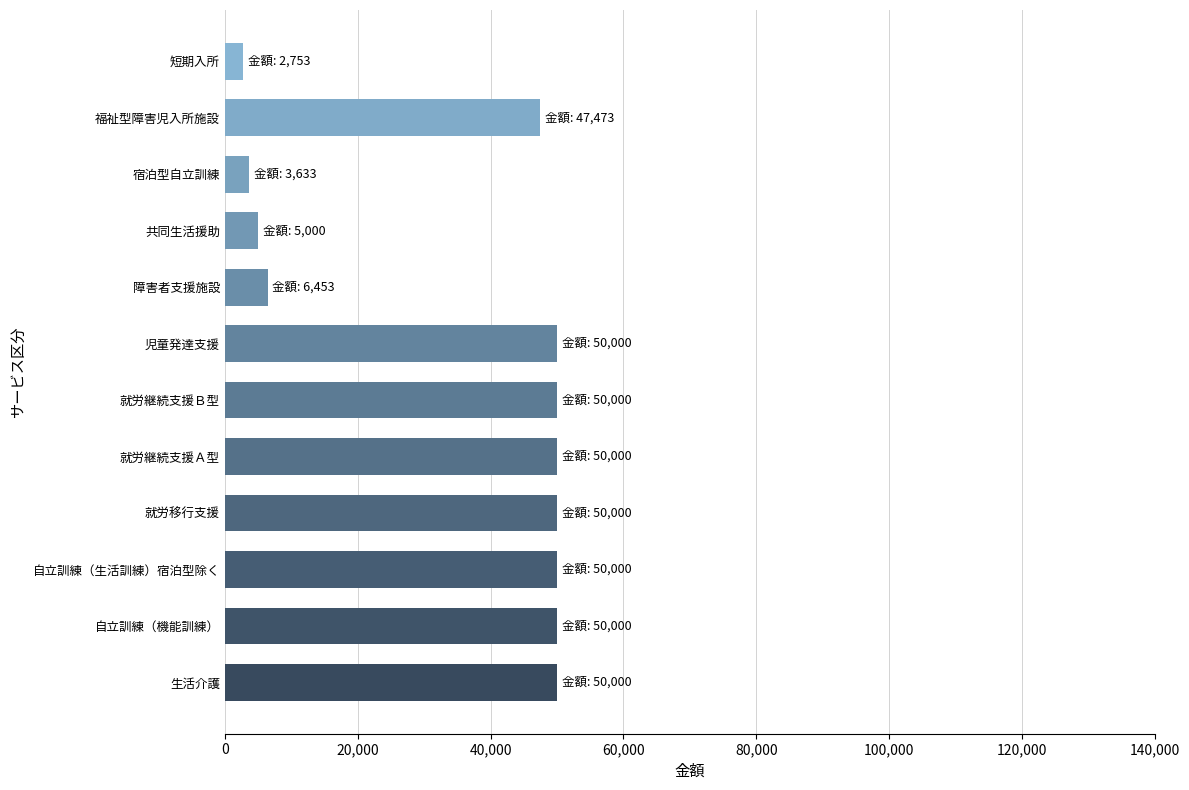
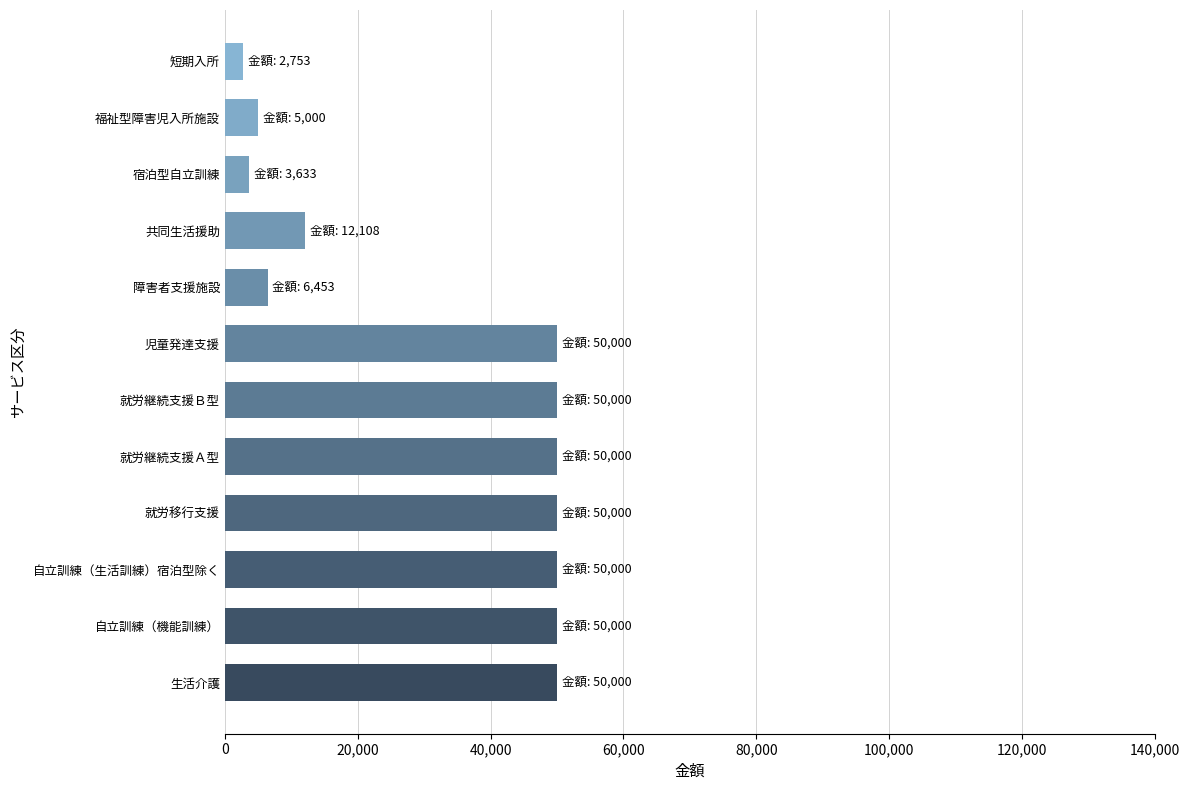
福祉型障害児入所施設: 47,473 -> 5,000
共同生活援助: 5,000 -> 12,108
